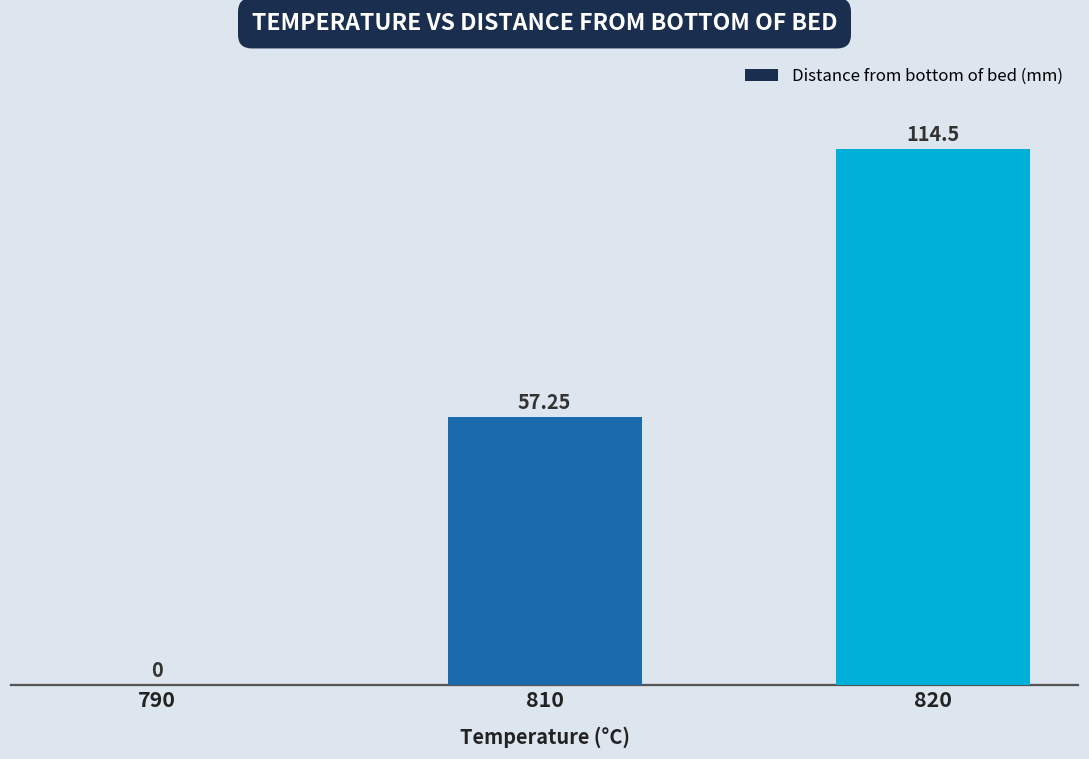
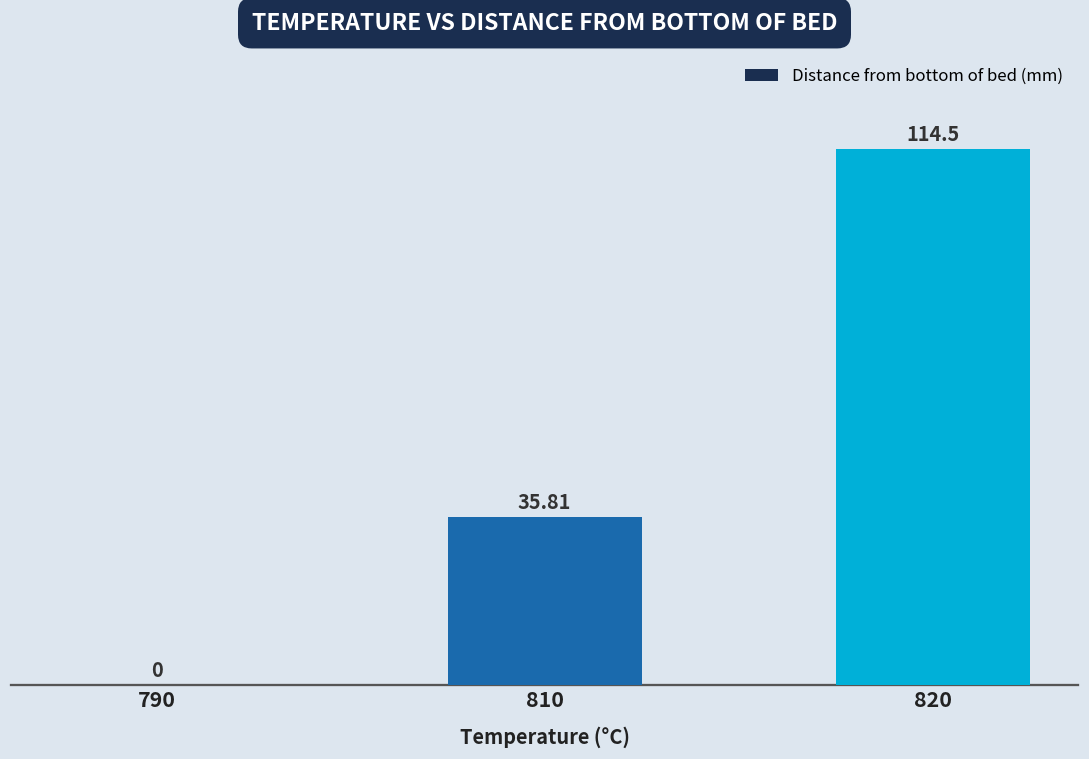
810: 57.25 -> 35.81
